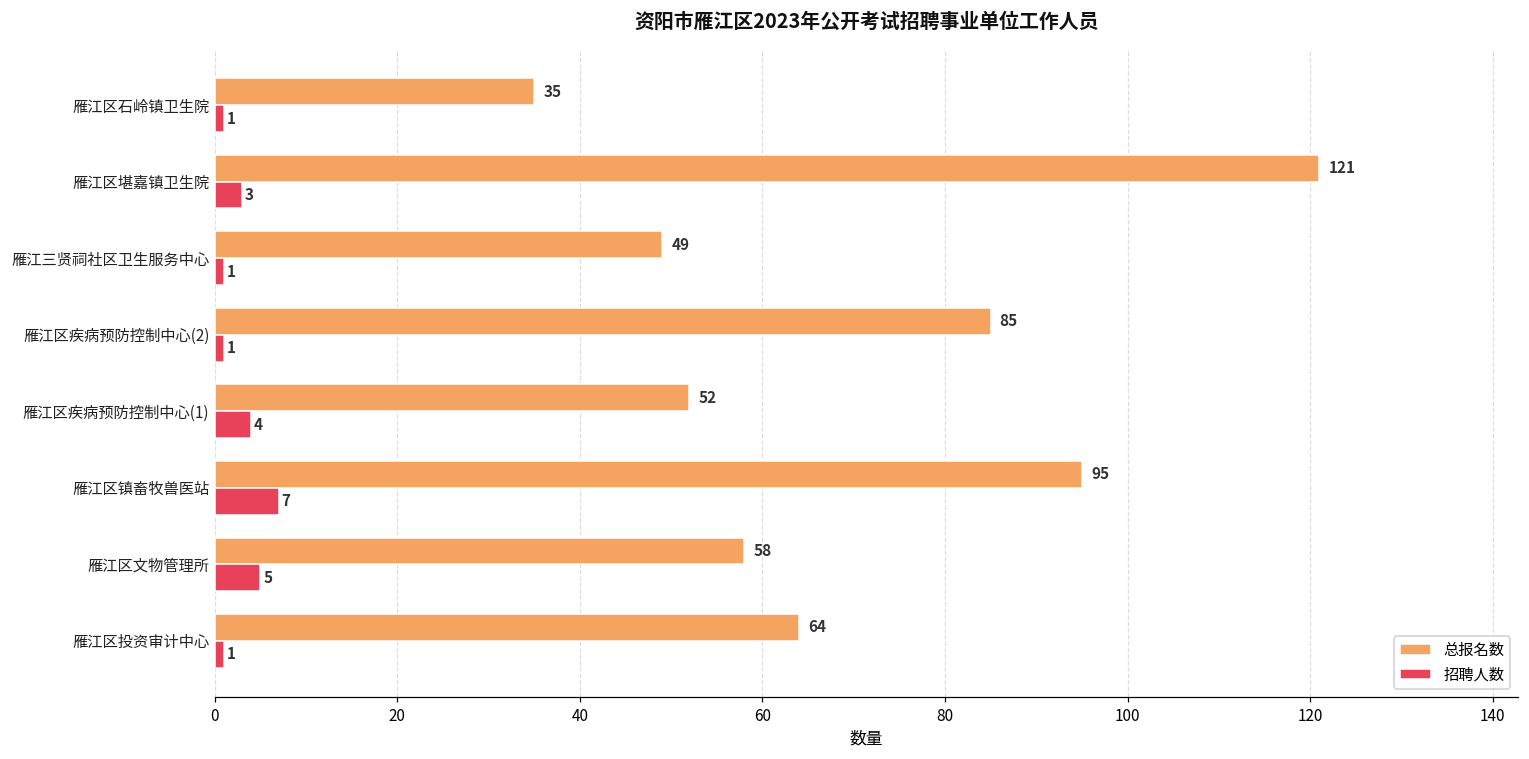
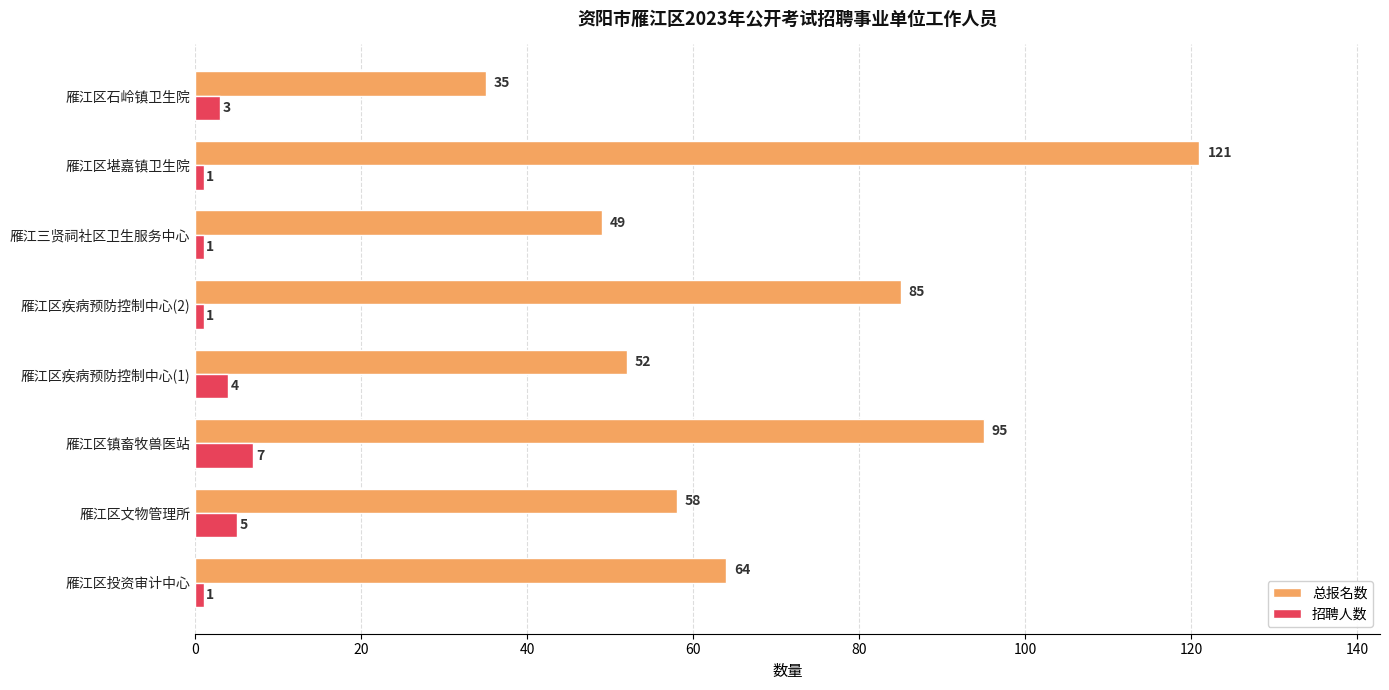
招聘人数, 雁江区石岭镇卫生院: 1 -> 3
招聘人数, 雁江区堪嘉镇卫生院: 3 -> 1
